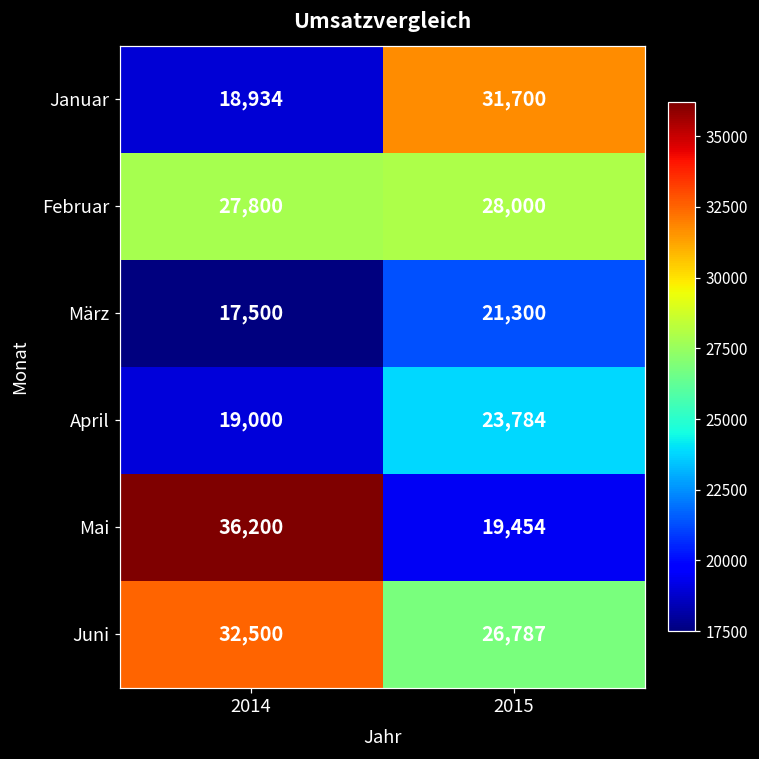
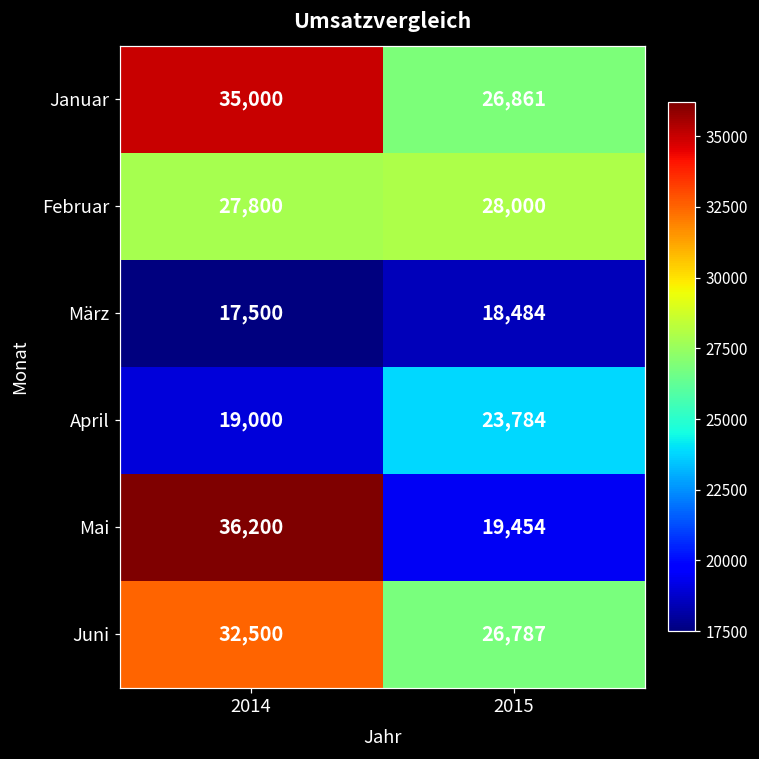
Januar, 2014: 18,934 -> 35,000
Januar, 2015: 31,700 -> 26,861
März, 2015: 21,300 -> 18,484
